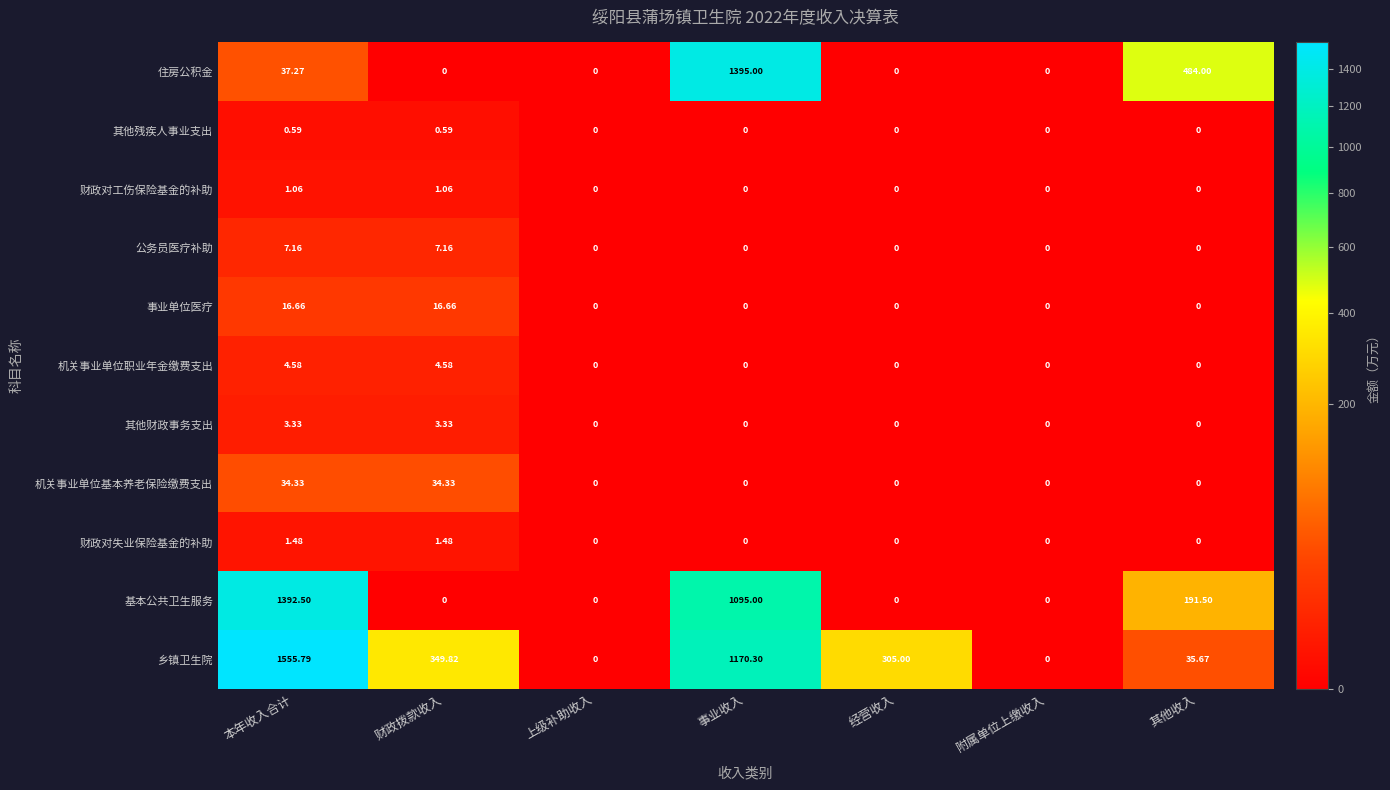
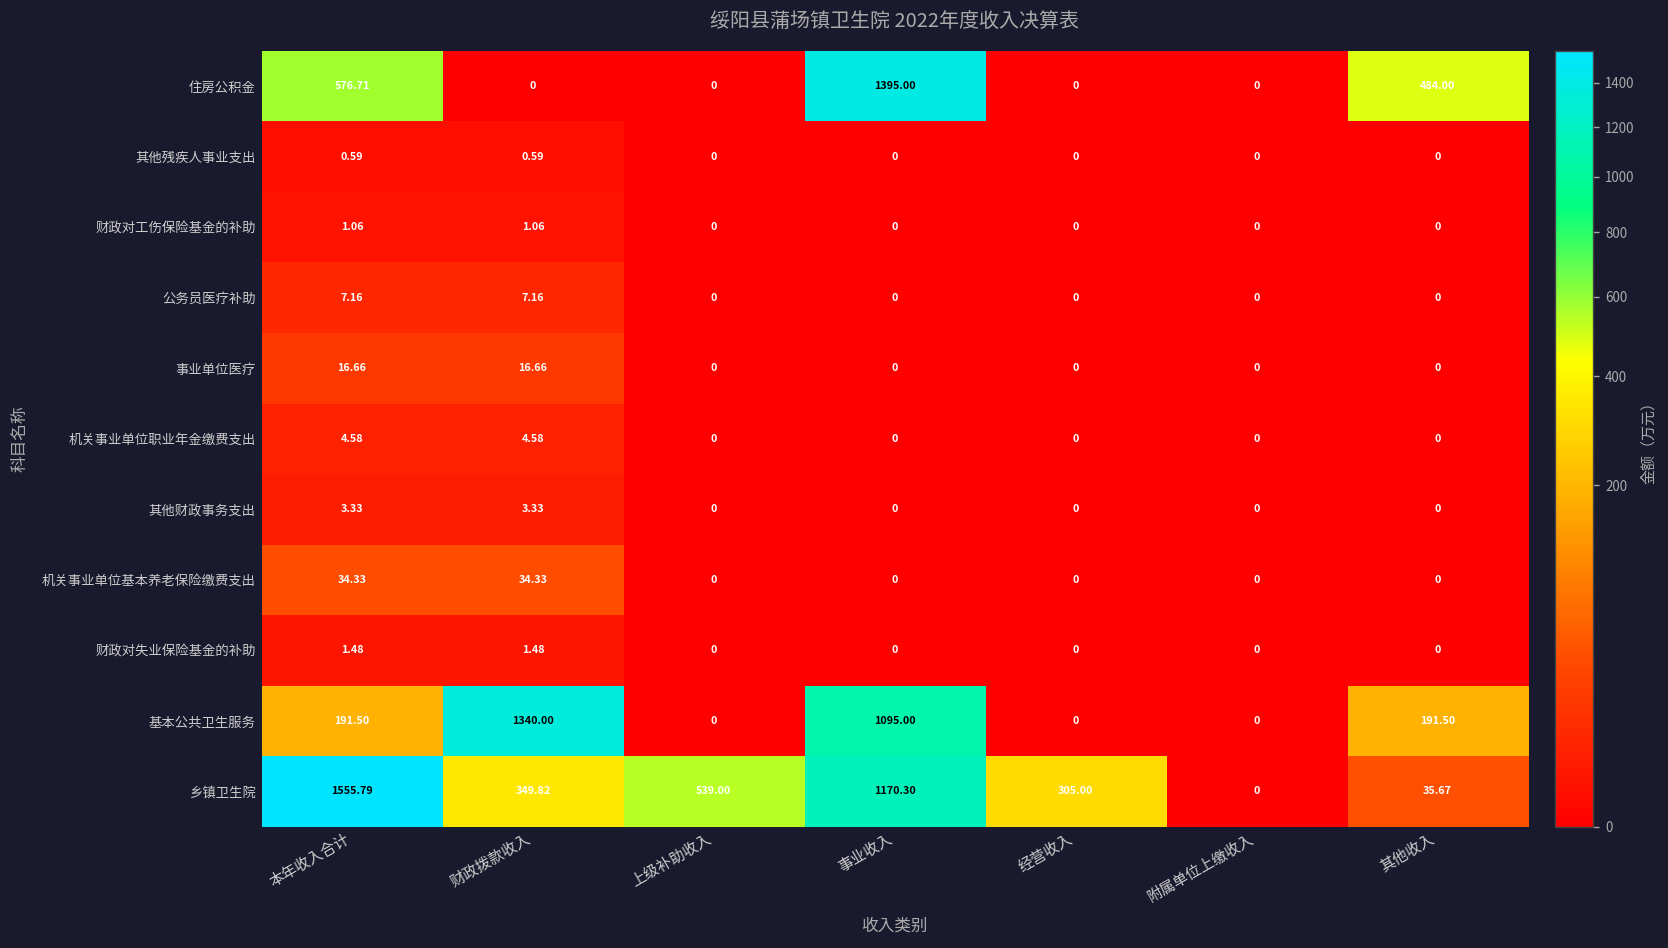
住房公积金, 本年收入合计: 37.27 -> 576.71
基本公共卫生服务, 本年收入合计: 1392.50 -> 191.50
基本公共卫生服务, 财政拨款收入: 0 -> 1340.00
乡镇卫生院, 上级补助收入: 0 -> 539.00
